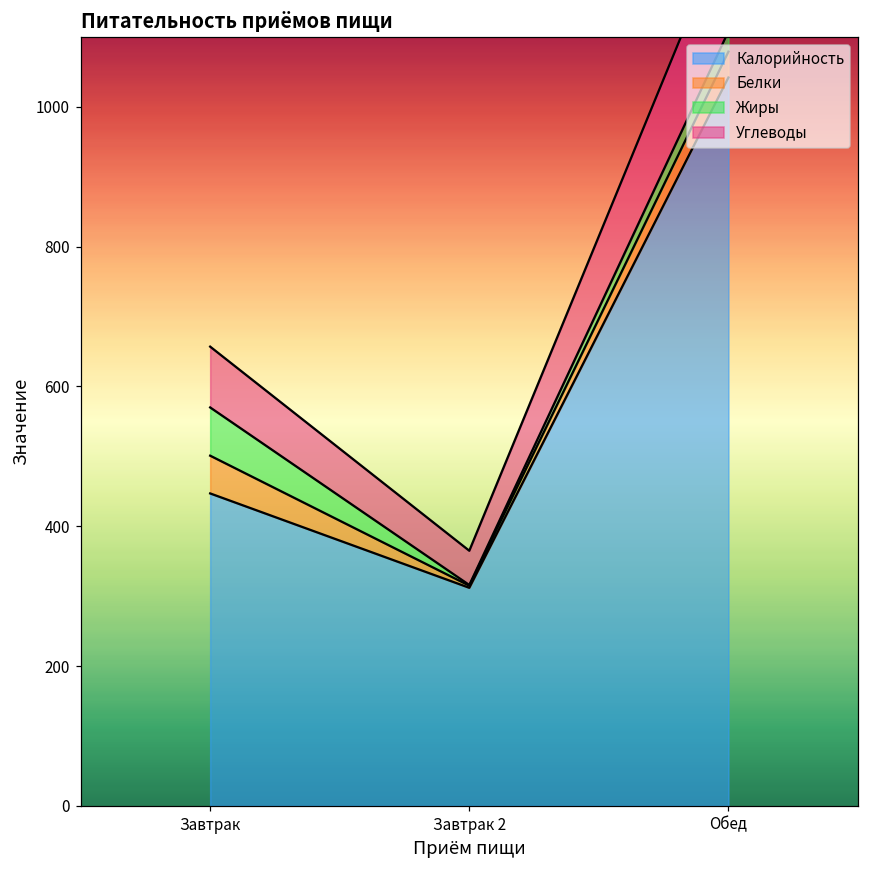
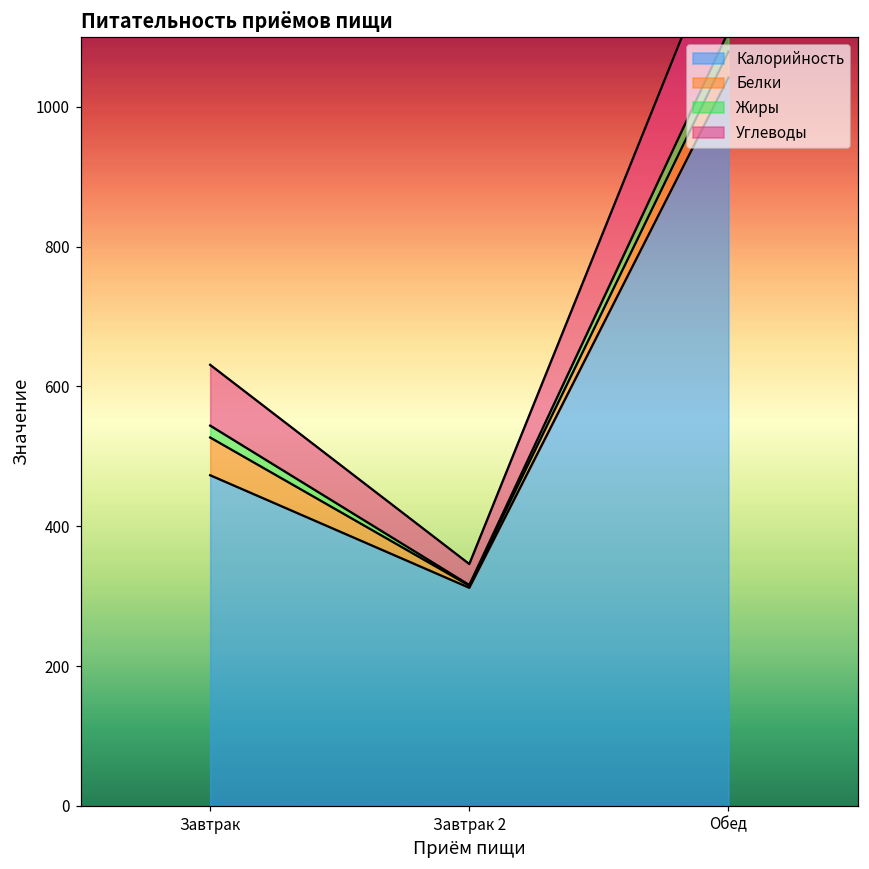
Калорийность, Завтрак: 450 -> 470
Жиры, Завтрак: 70 -> 20
Углеводы, Завтрак 2: 50 -> 30
